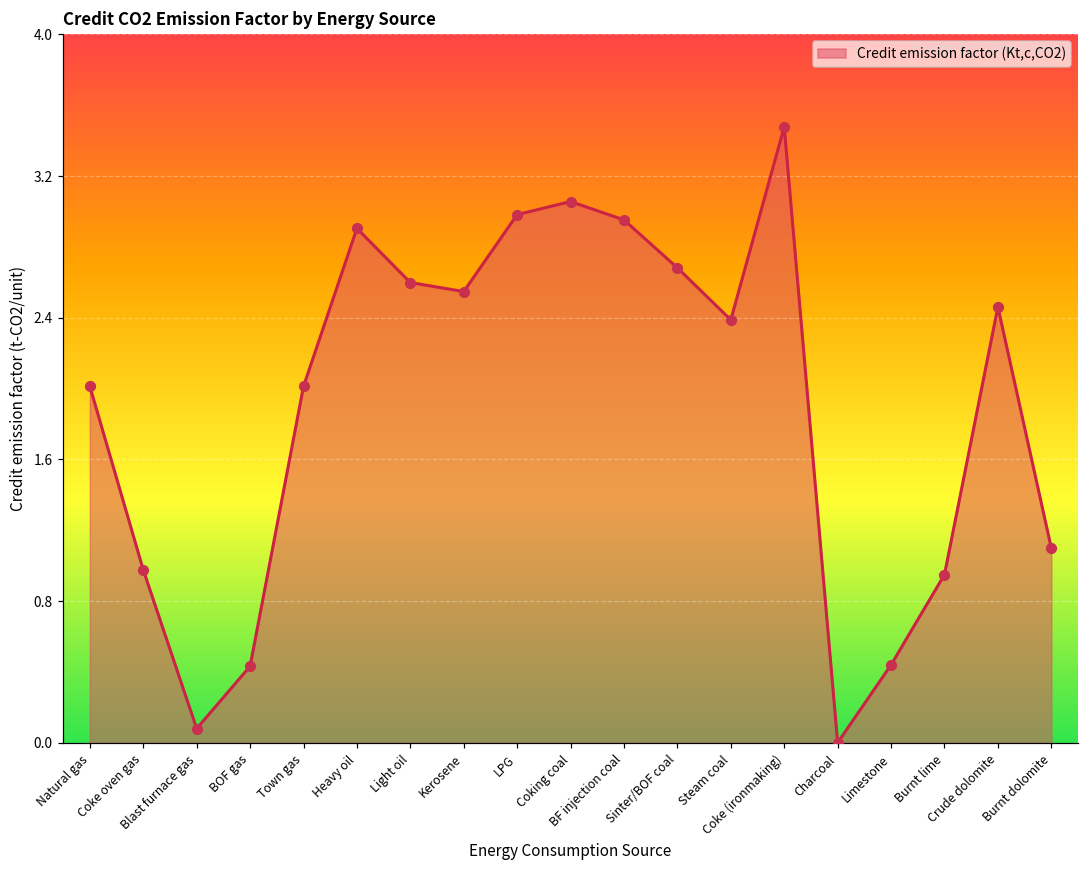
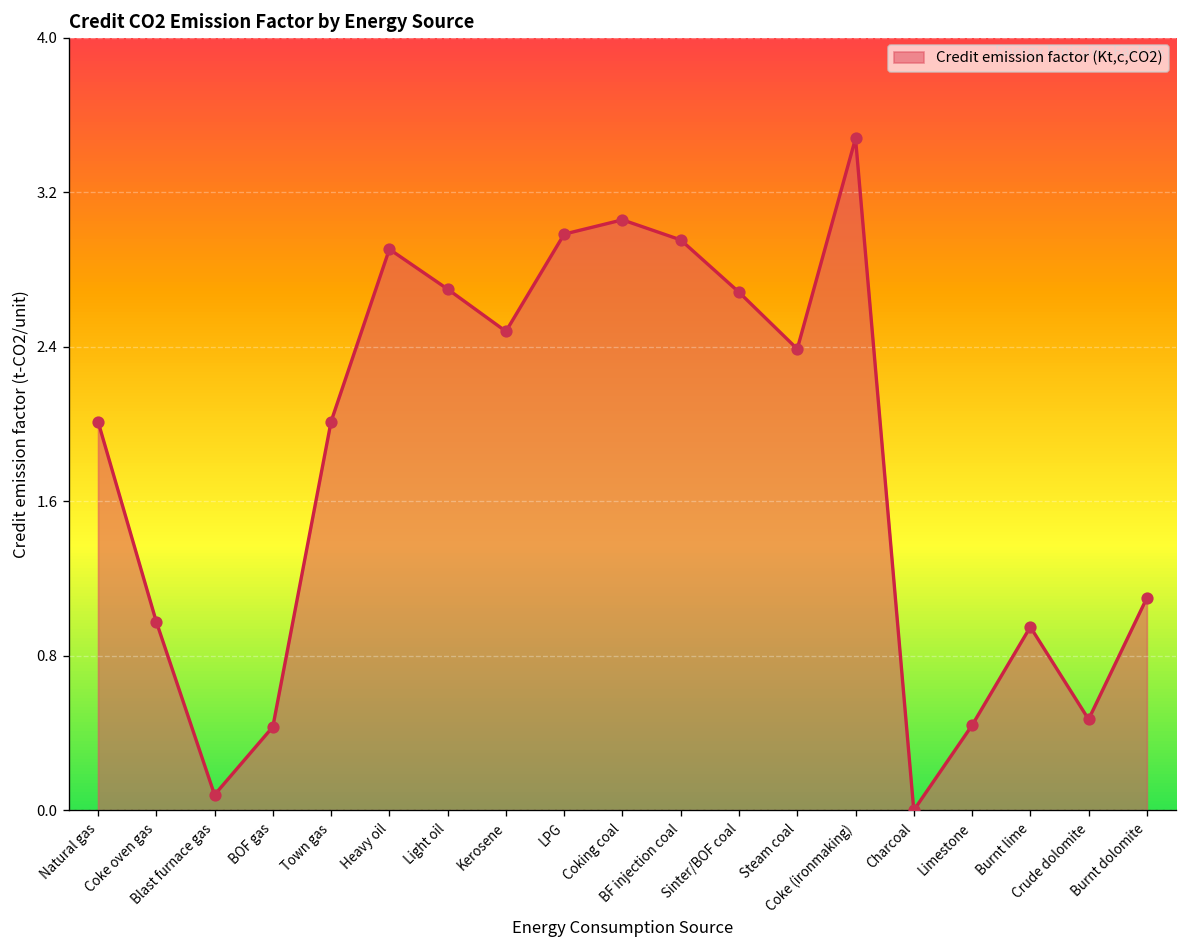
Light oil: 2.60 -> 2.70
Kerosene: 2.55 -> 2.48
Crude dolomite: 2.46 -> 0.47
